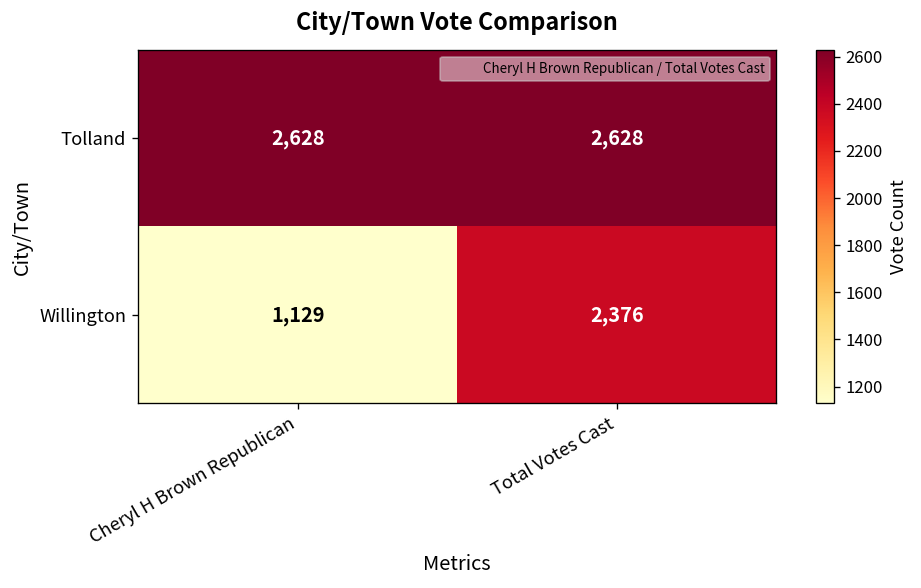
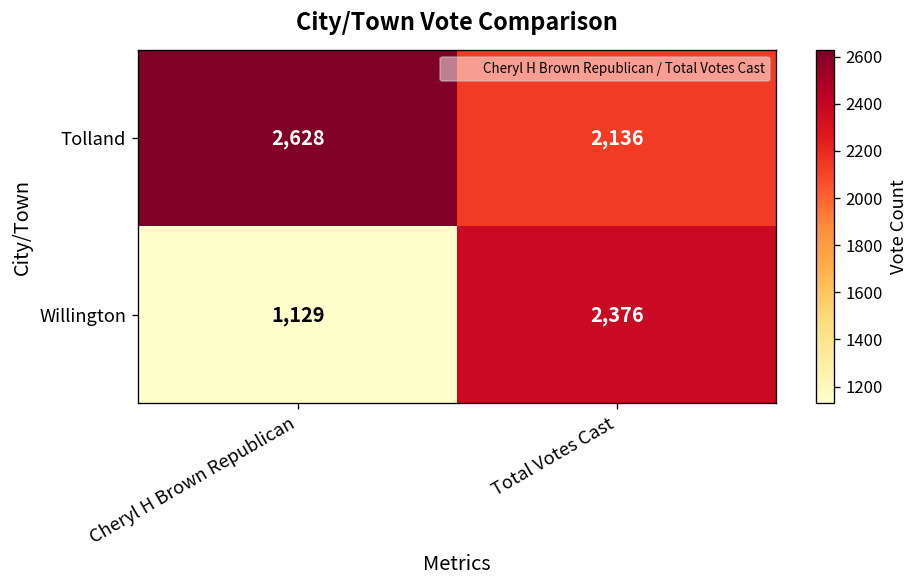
Tolland, Total Votes Cast: 2,628 -> 2,136
